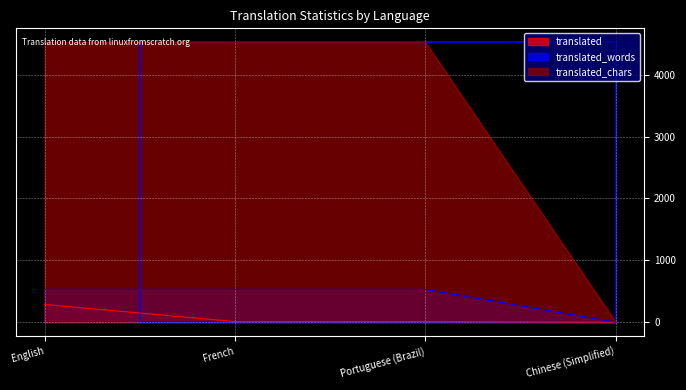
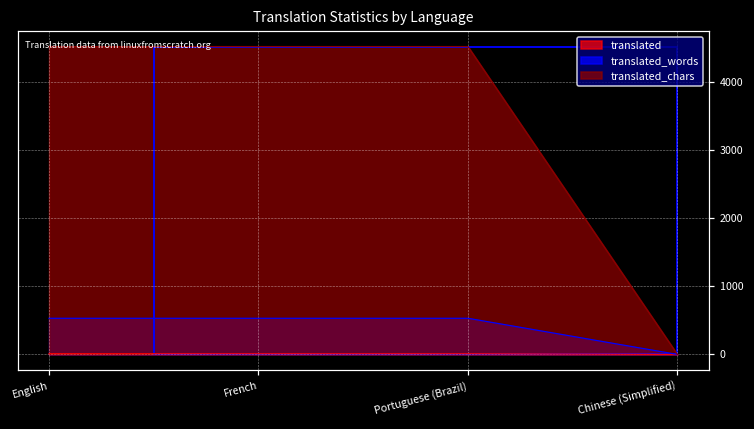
translated, English: 300 -> 0
